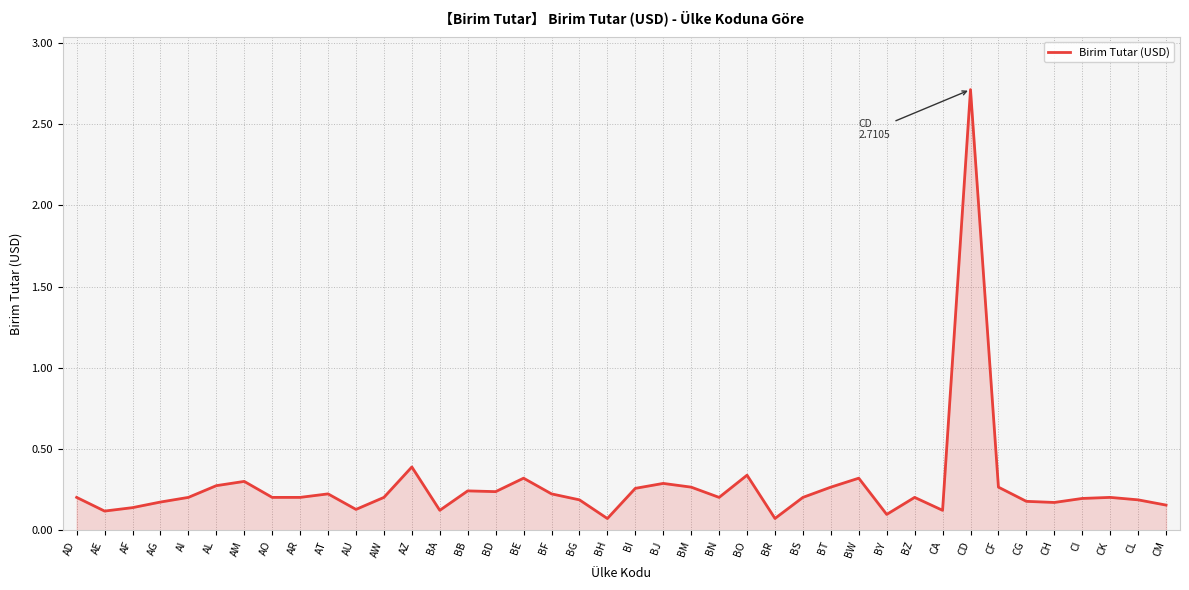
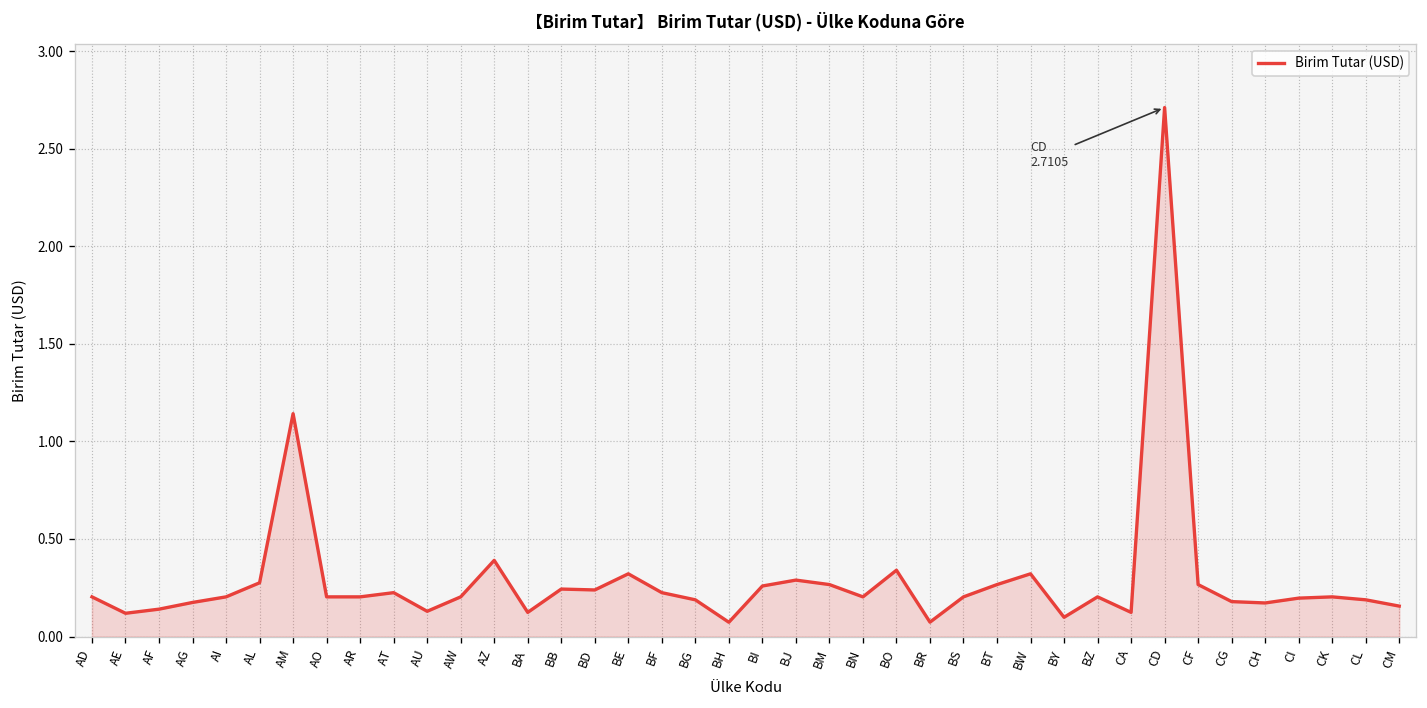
AM: 0.30 -> 1.14
